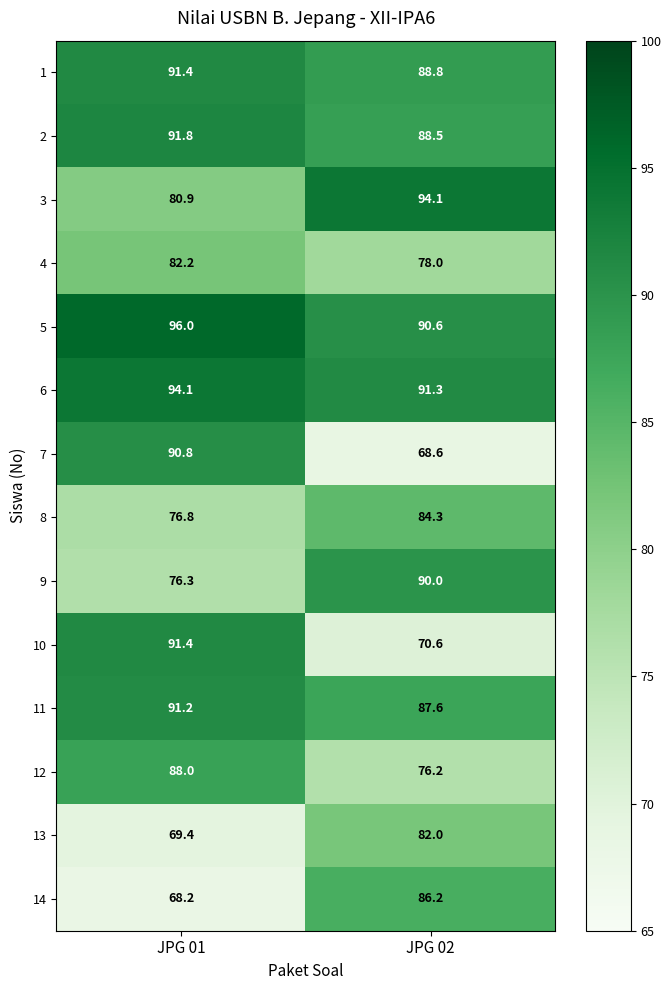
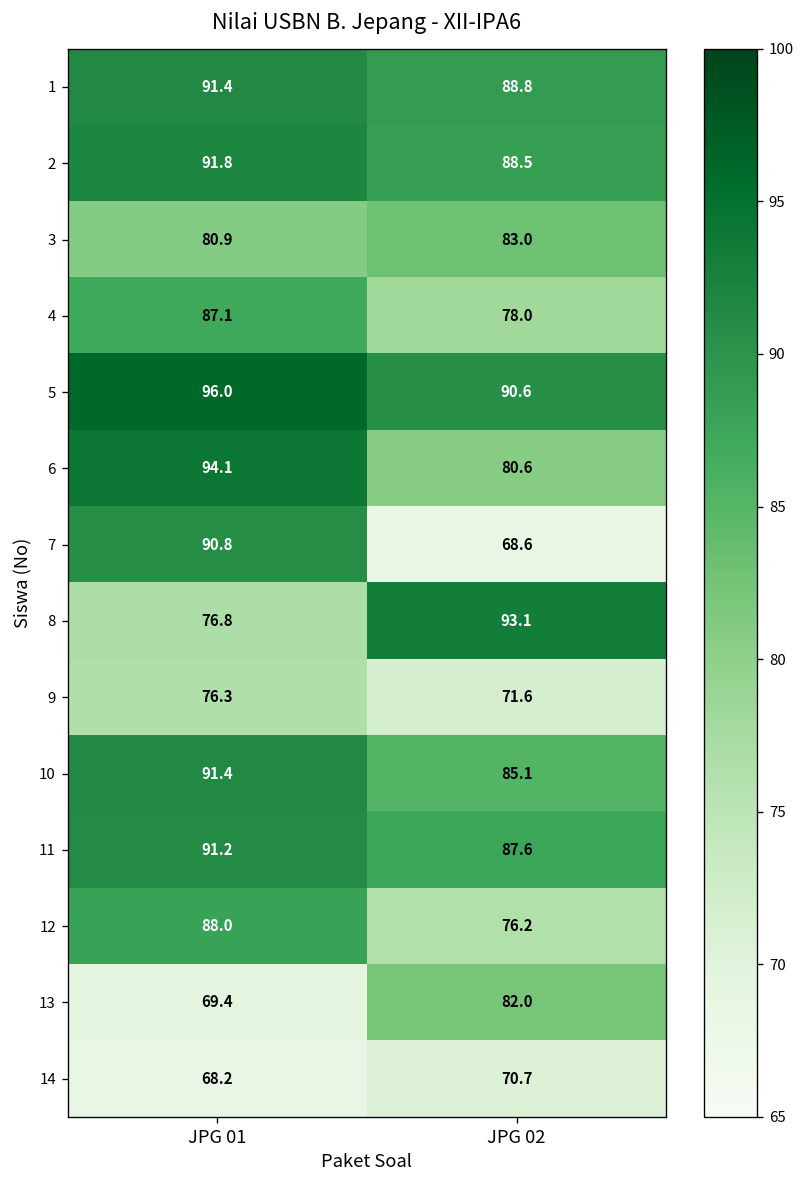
3, JPG 02: 94.1 -> 83.0
4, JPG 01: 82.2 -> 87.1
6, JPG 02: 91.3 -> 80.6
8, JPG 02: 84.3 -> 93.1
9, JPG 02: 90.0 -> 71.6
10, JPG 02: 70.6 -> 85.1
14, JPG 02: 86.2 -> 70.7
